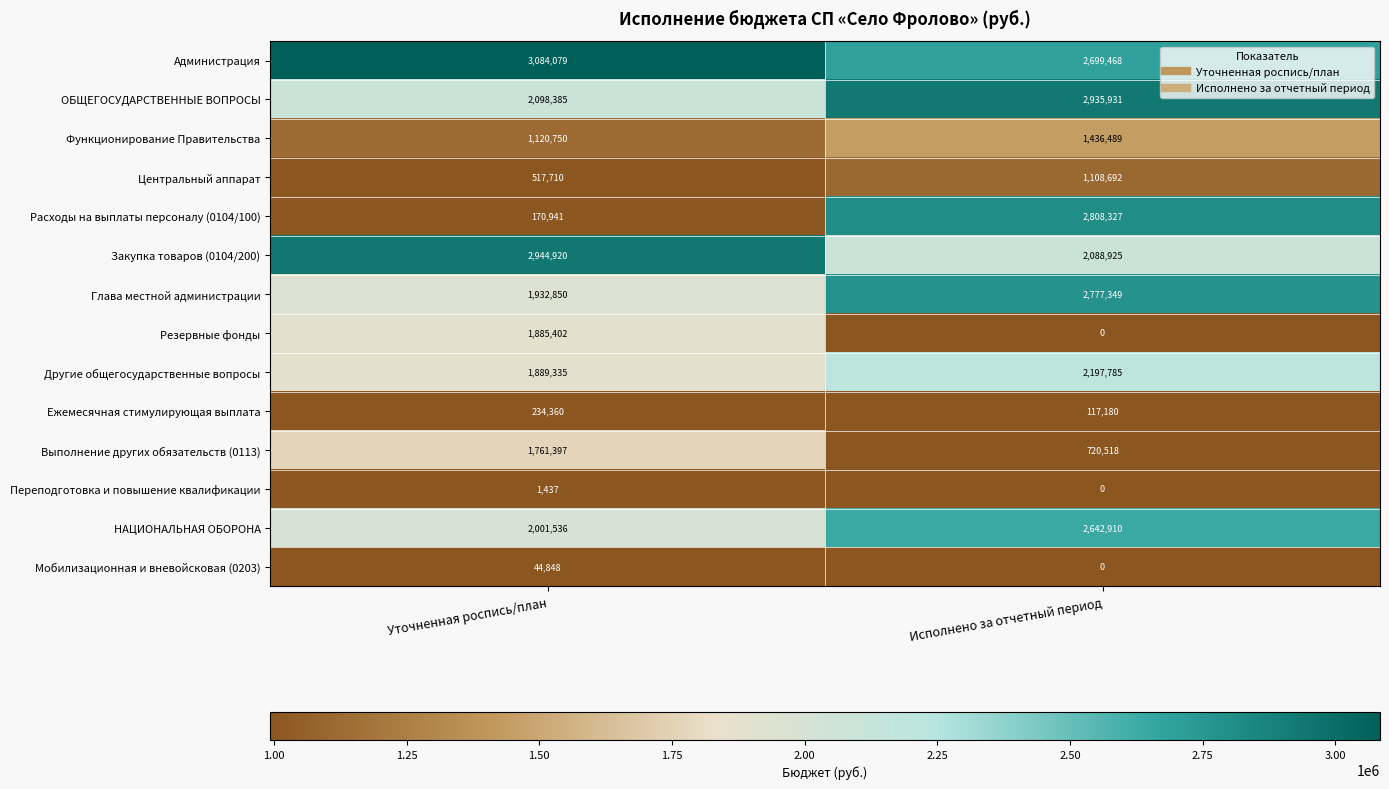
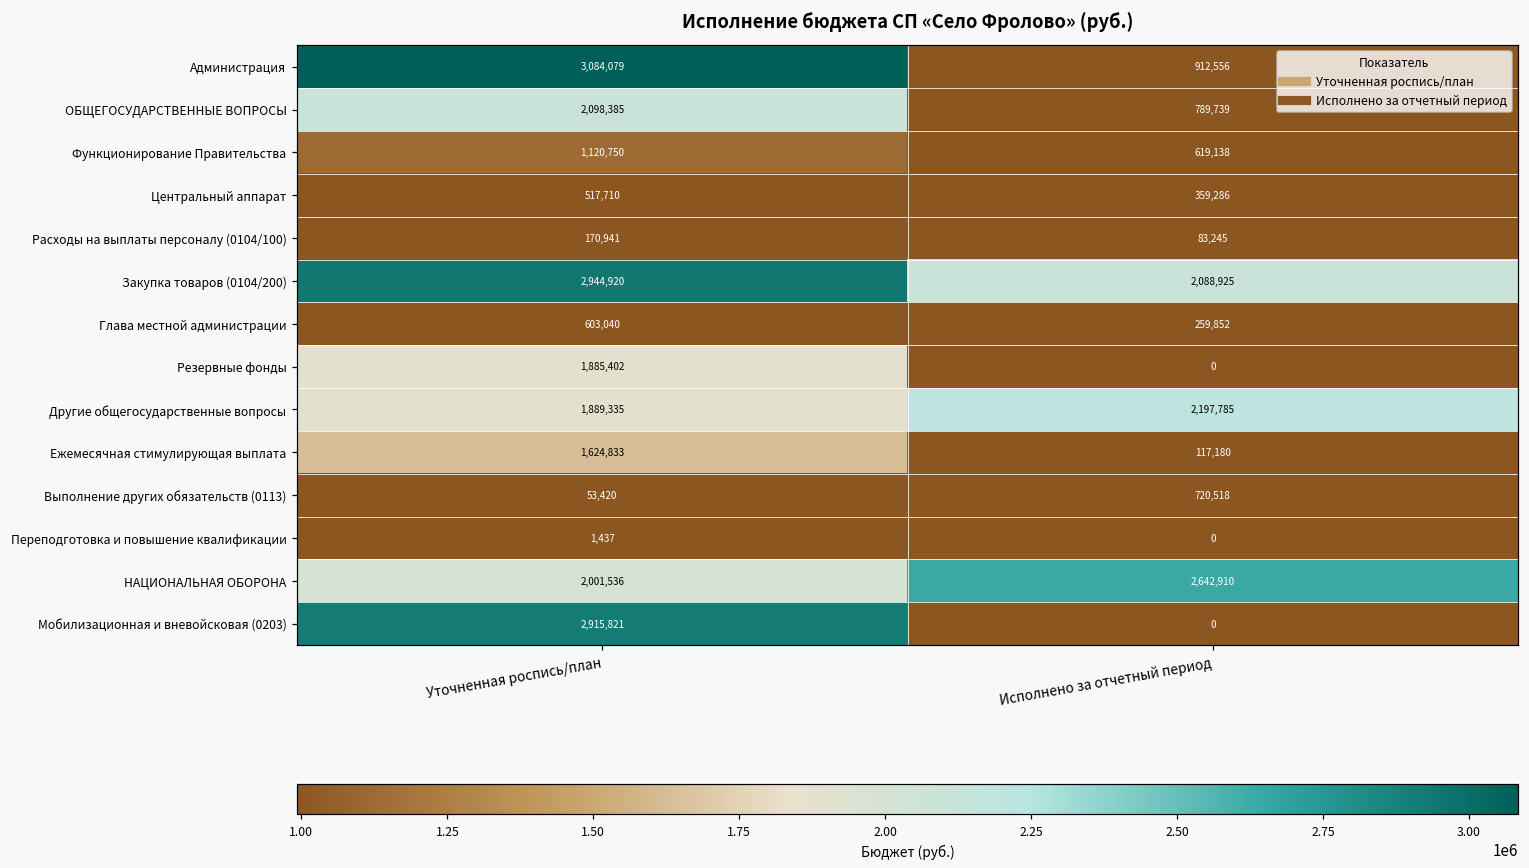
Администрация, Исполнено за отчетный период: 2,699,468 -> 912,556
ОБЩЕГОСУДАРСТВЕННЫЕ ВОПРОСЫ, Исполнено за отчетный период: 2,935,931 -> 789,739
Функционирование Правительства, Исполнено за отчетный период: 1,436,489 -> 619,138
Центральный аппарат, Исполнено за отчетный период: 1,108,692 -> 359,286
Расходы на выплаты персоналу (0104/100), Исполнено за отчетный период: 2,808,327 -> 83,245
Глава местной администрации, Уточненная роспись/план: 1,932,850 -> 603,040
Глава местной администрации, Исполнено за отчетный период: 2,777,349 -> 259,852
Ежемесячная стимулирующая выплата, Уточненная роспись/план: 234,360 -> 1,624,833
Выполнение других обязательств (0113), Уточненная роспись/план: 1,761,397 -> 53,420
Мобилизационная и вневойсковая (0203), Уточненная роспись/план: 44,848 -> 2,915,821
